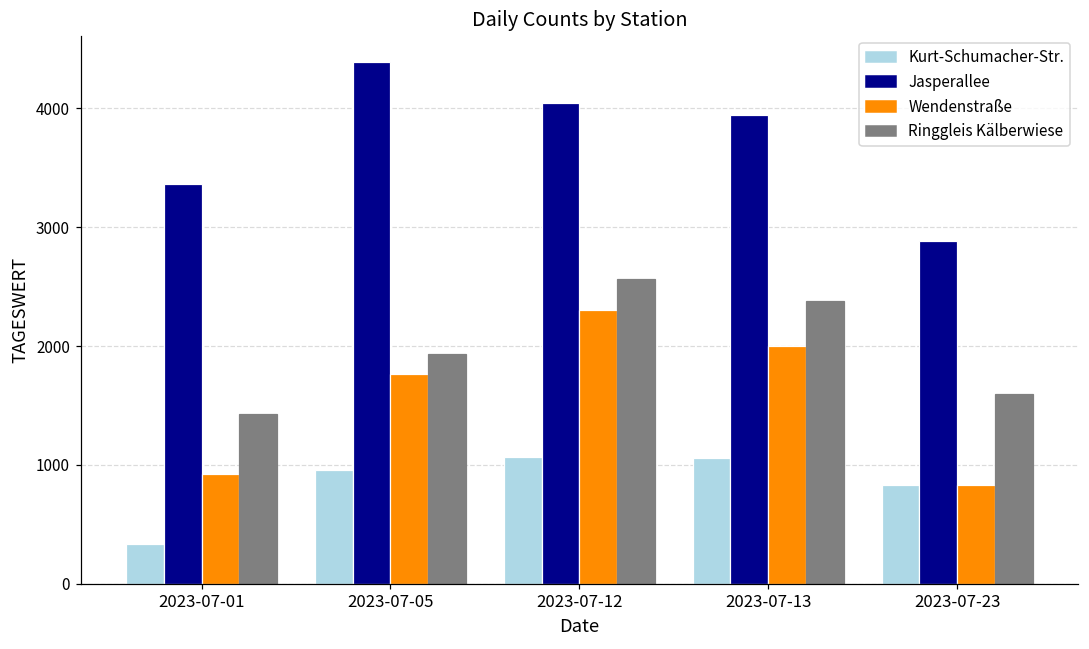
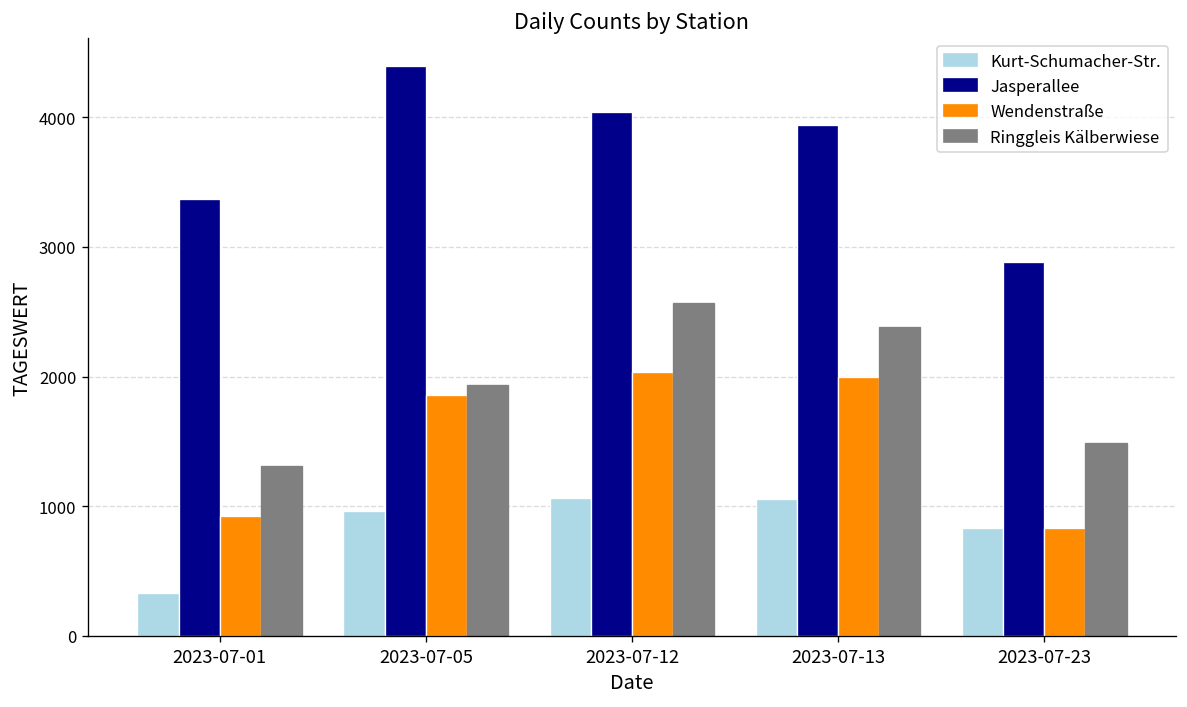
Ringgleis Kälberwiese, 2023-07-01: 1430 -> 1310
Wendenstraße, 2023-07-05: 1770 -> 1860
Wendenstraße, 2023-07-12: 2300 -> 2040
Ringgleis Kälberwiese, 2023-07-23: 1600 -> 1480
